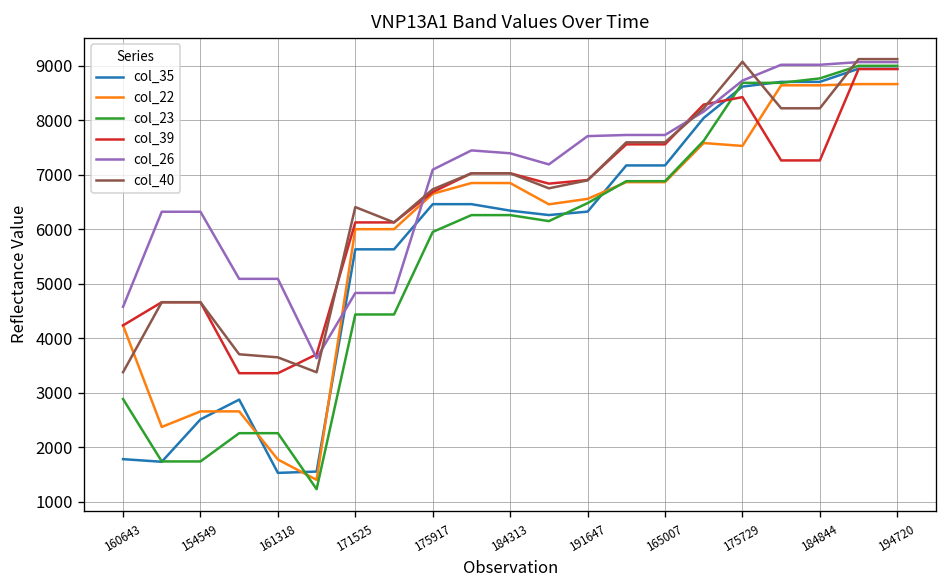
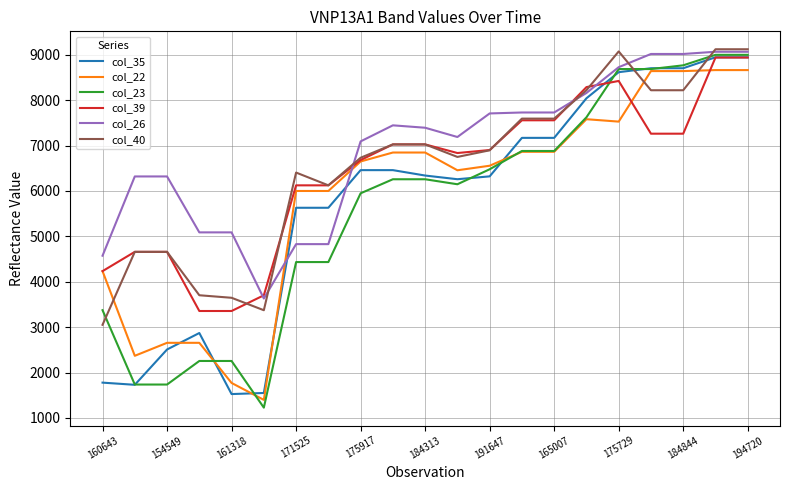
col_23, 160643: 2900 -> 3400
col_40, 160643: 3400 -> 3100
